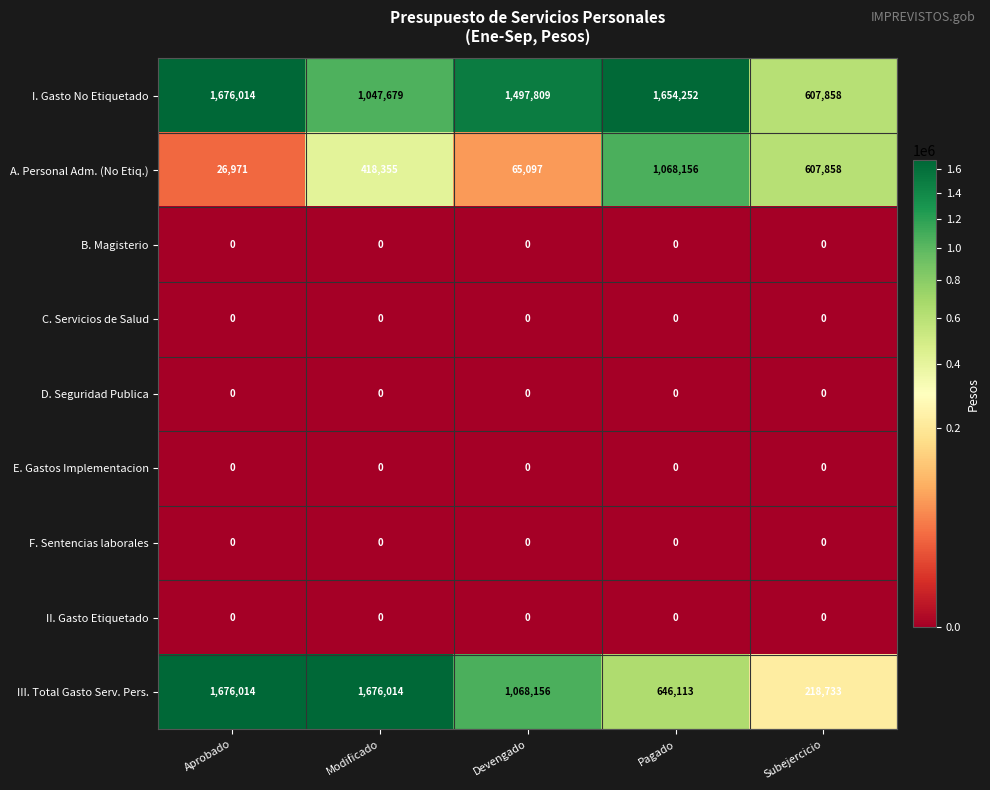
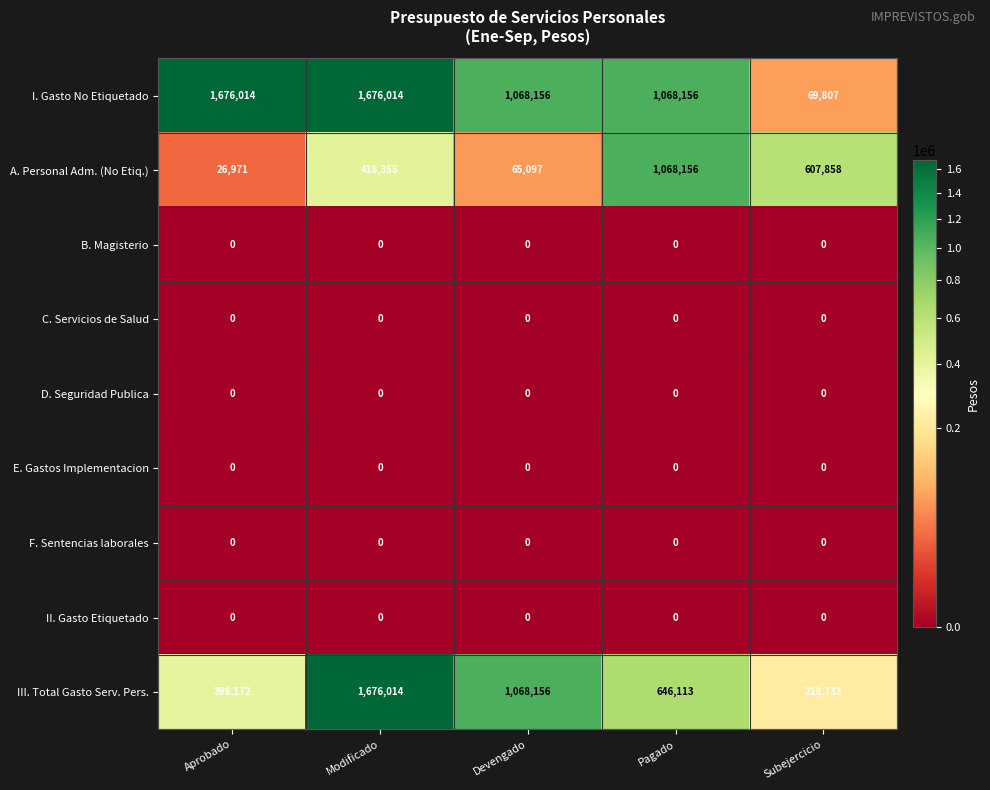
I. Gasto No Etiquetado, Modificado: 1,047,679 -> 1,676,014
I. Gasto No Etiquetado, Devengado: 1,497,809 -> 1,068,156
I. Gasto No Etiquetado, Pagado: 1,654,252 -> 1,068,156
I. Gasto No Etiquetado, Subejercicio: 607,858 -> 69,807
III. Total Gasto Serv. Pers., Aprobado: 1,676,014 -> 398,172
